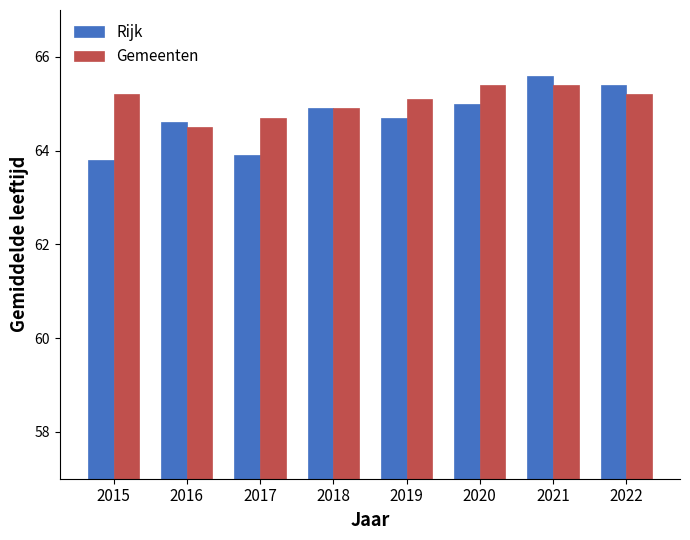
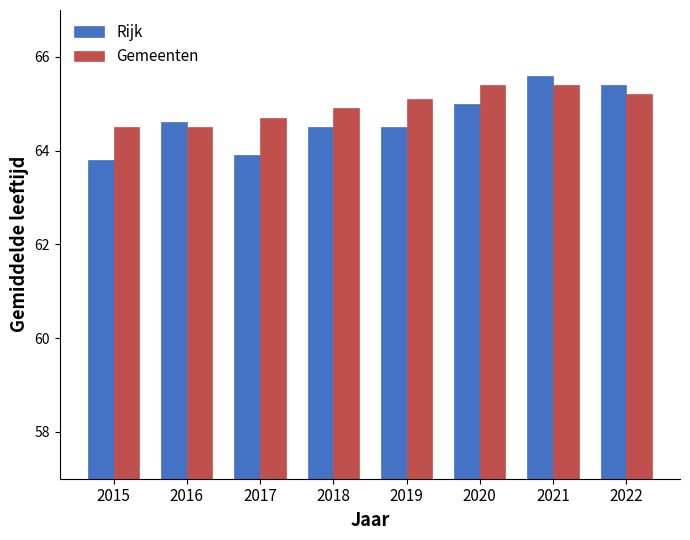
Gemeenten, 2015: 65.2 -> 64.5
Rijk, 2018: 64.9 -> 64.5
Rijk, 2019: 64.7 -> 64.5
